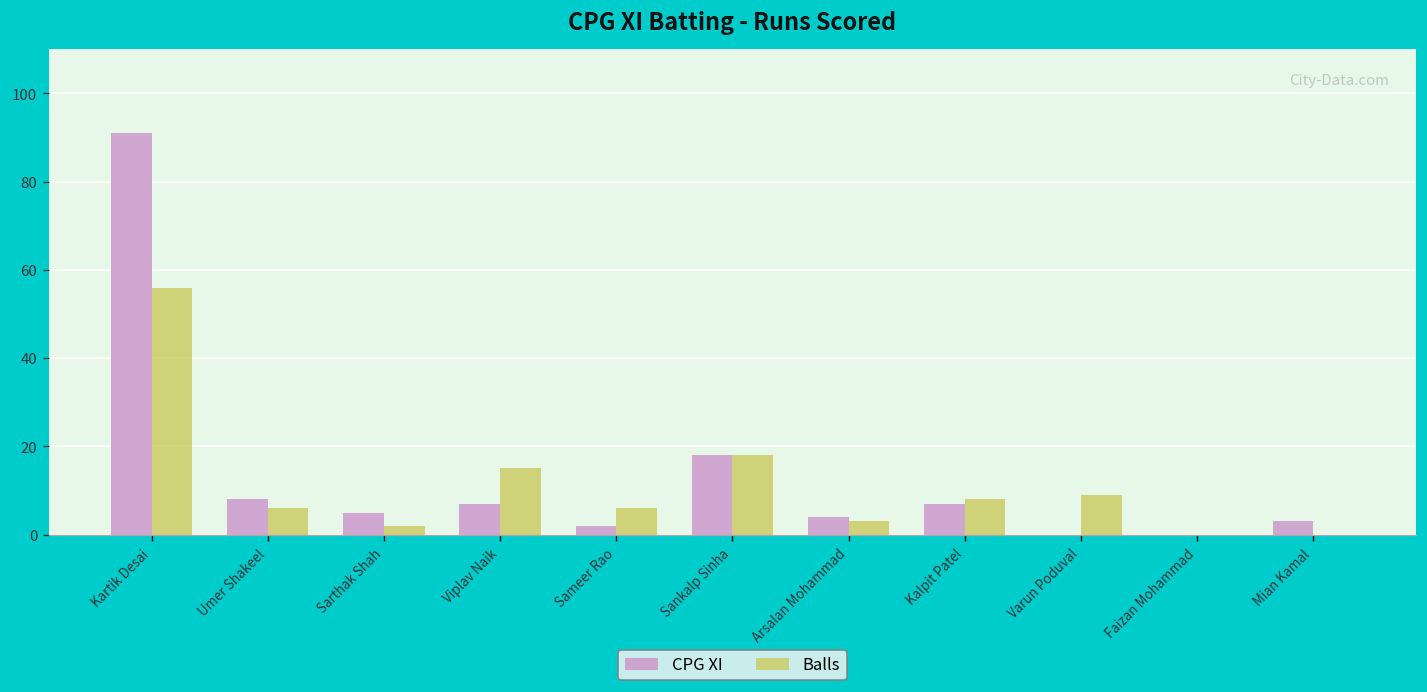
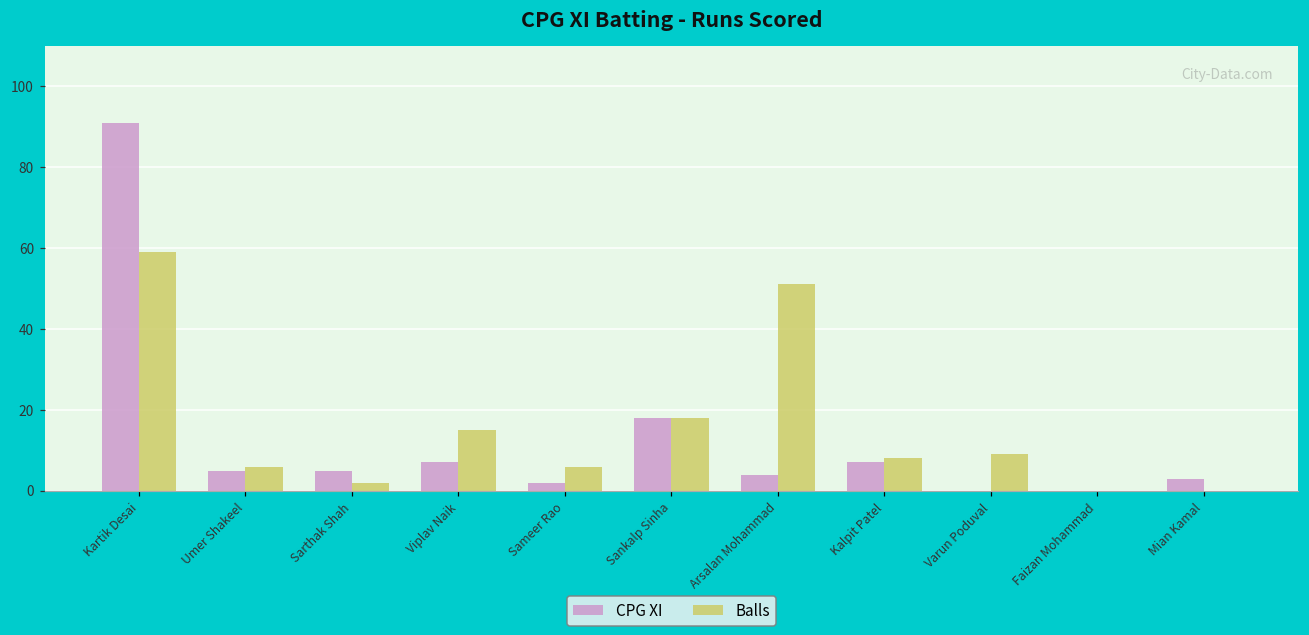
Balls, Kartik Desai: 56 -> 59
CPG XI, Umer Shakeel: 8 -> 5
Balls, Arsalan Mohammad: 3 -> 51
